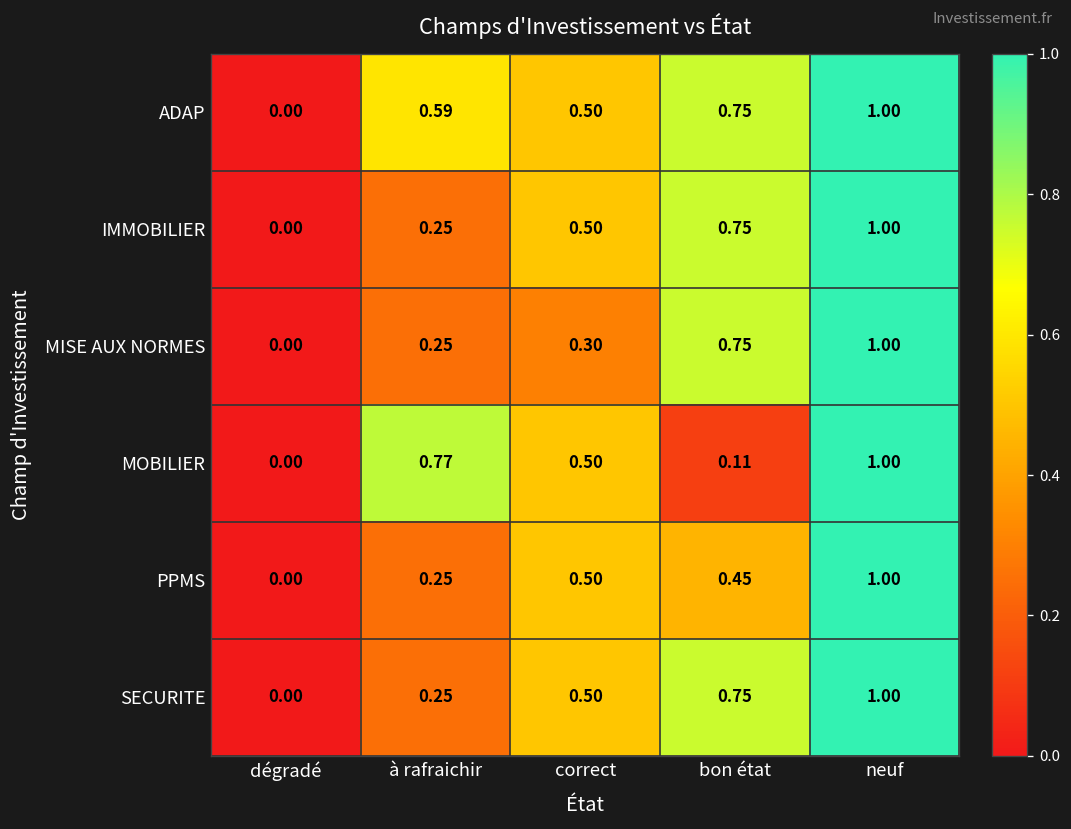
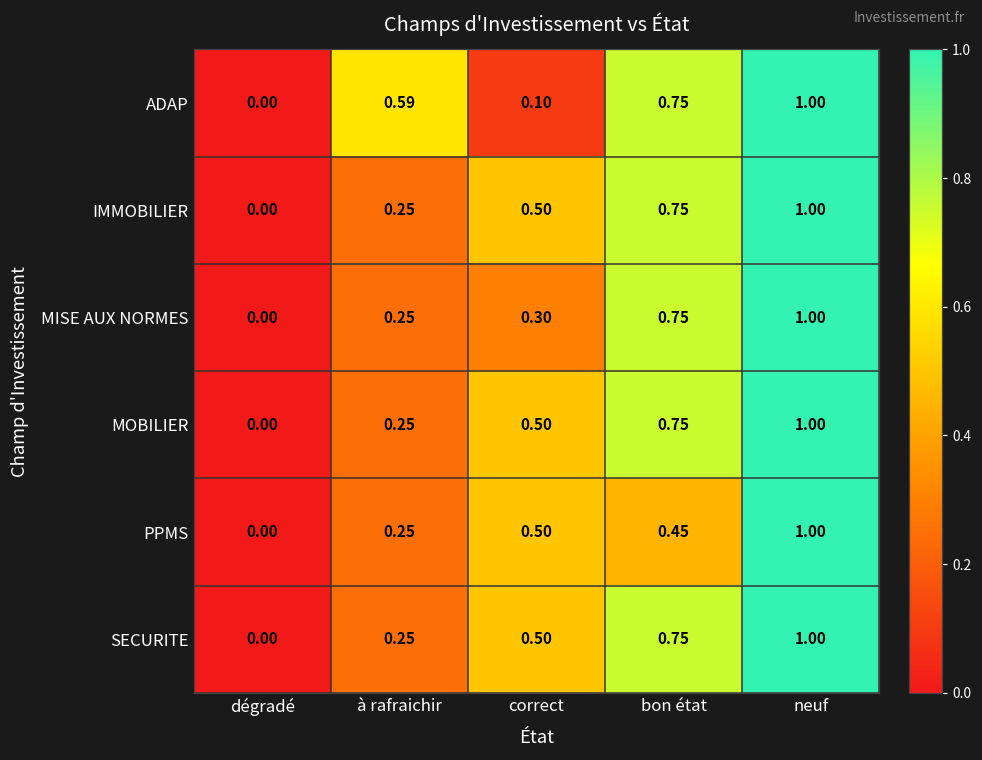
ADAP, correct: 0.50 -> 0.10
MOBILIER, à rafraichir: 0.77 -> 0.25
MOBILIER, bon état: 0.11 -> 0.75
